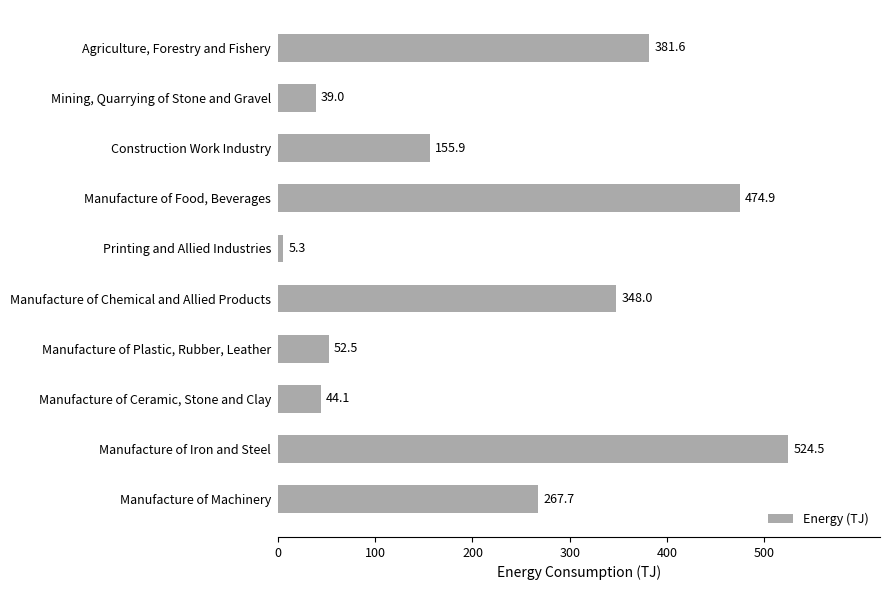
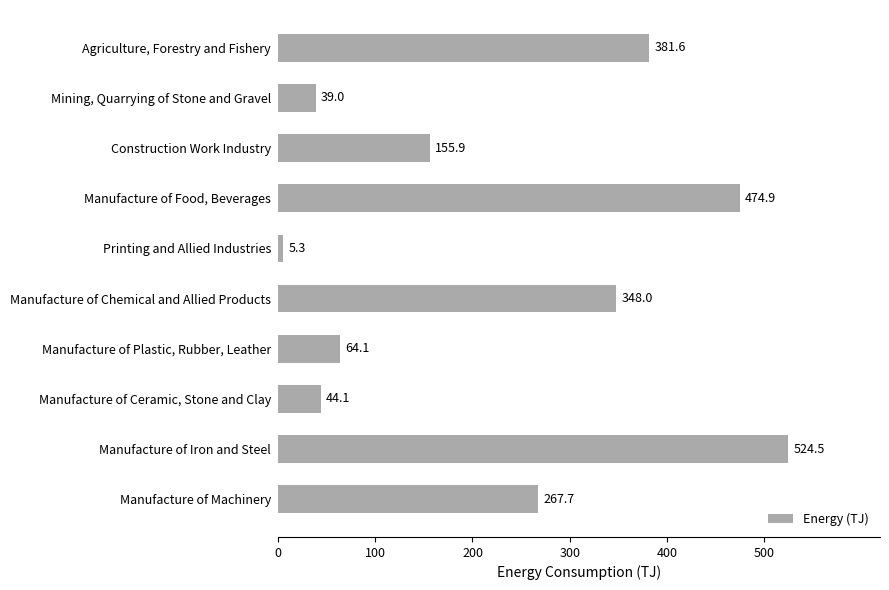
Manufacture of Plastic, Rubber, Leather: 52.5 -> 64.1
